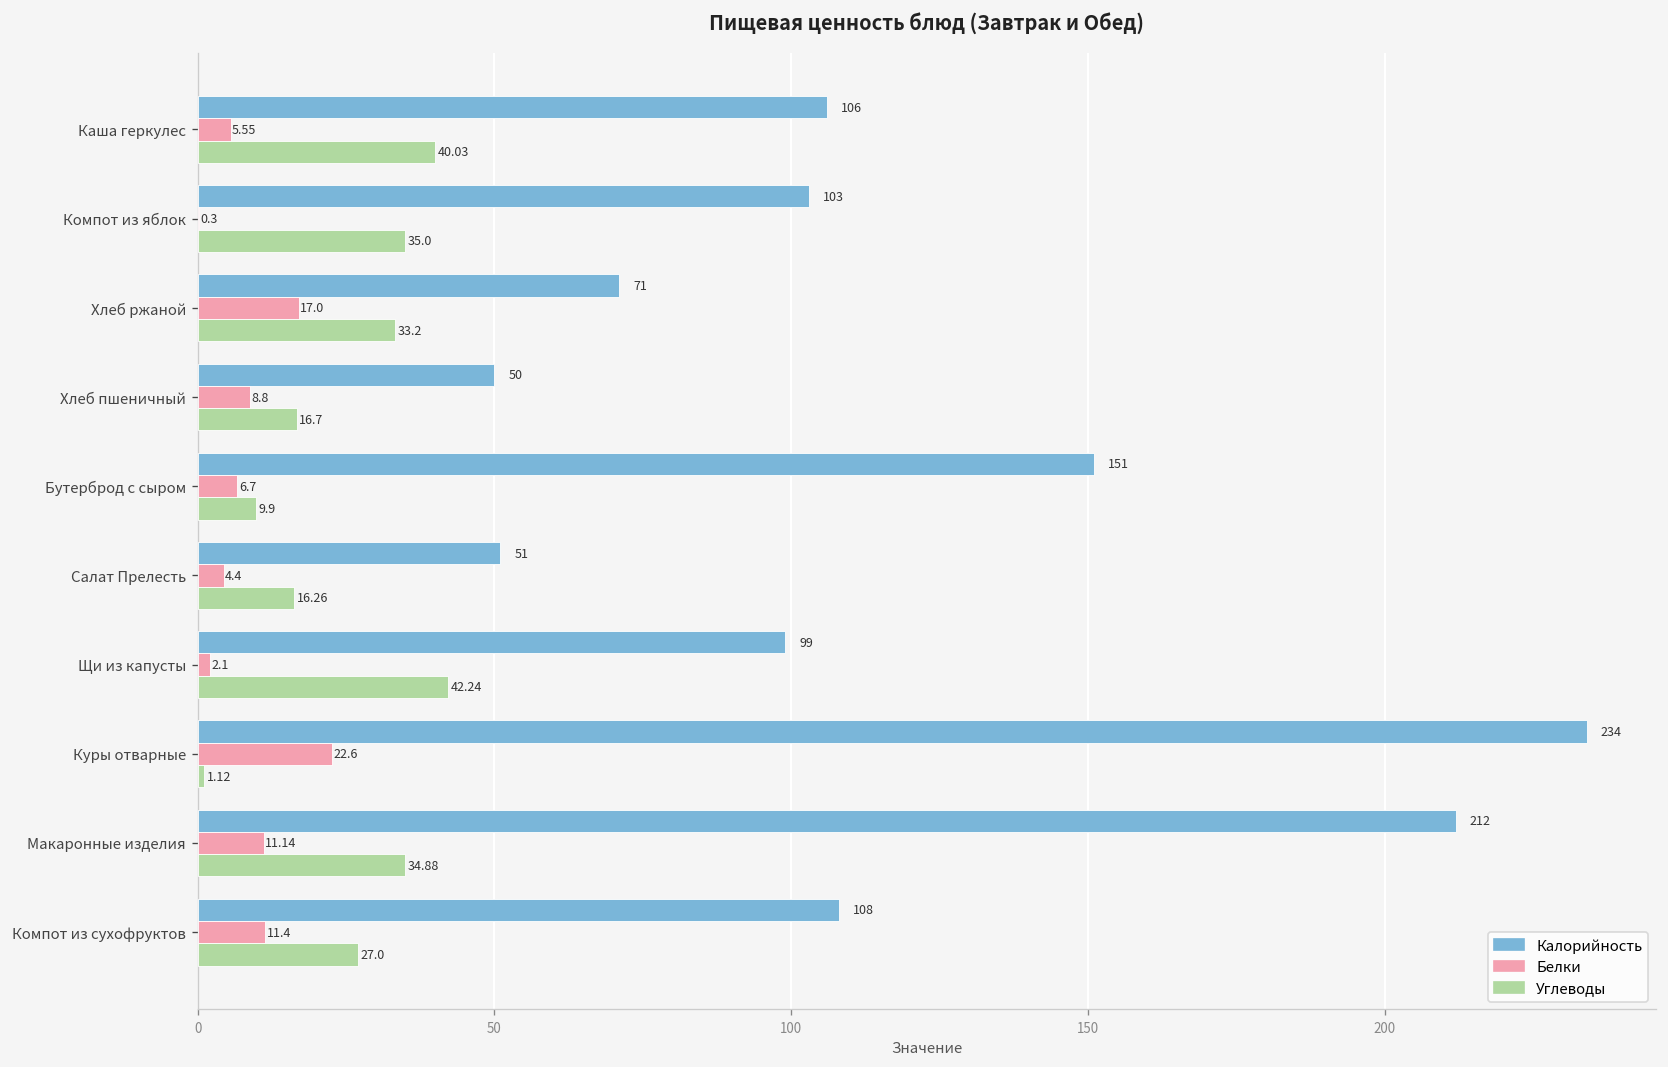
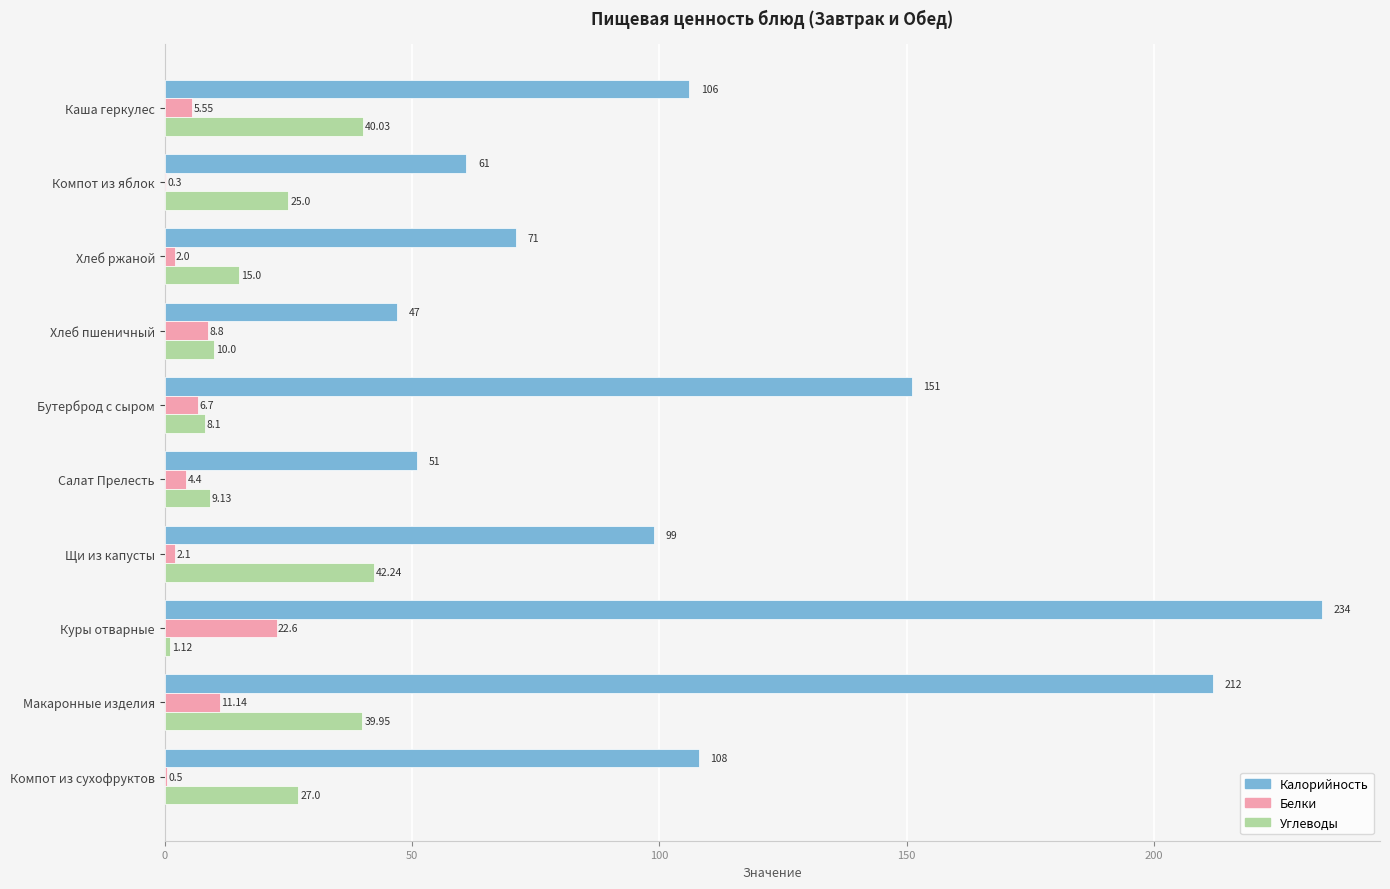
Калорийность, Компот из яблок: 103 -> 61
Углеводы, Компот из яблок: 35.0 -> 25.0
Белки, Хлеб ржаной: 17.0 -> 2.0
Углеводы, Хлеб ржаной: 33.2 -> 15.0
Калорийность, Хлеб пшеничный: 50 -> 47
Углеводы, Хлеб пшеничный: 16.7 -> 10.0
Углеводы, Бутерброд с сыром: 9.9 -> 8.1
Углеводы, Салат Прелесть: 16.26 -> 9.13
Углеводы, Макаронные изделия: 34.88 -> 39.95
Белки, Компот из сухофруктов: 11.4 -> 0.5
